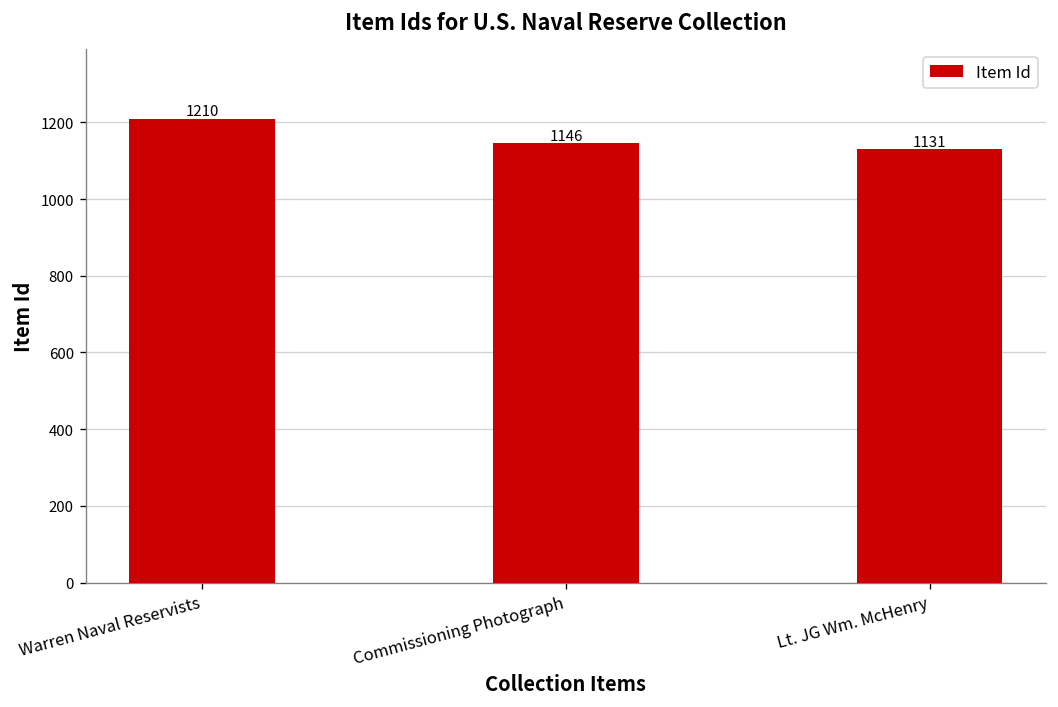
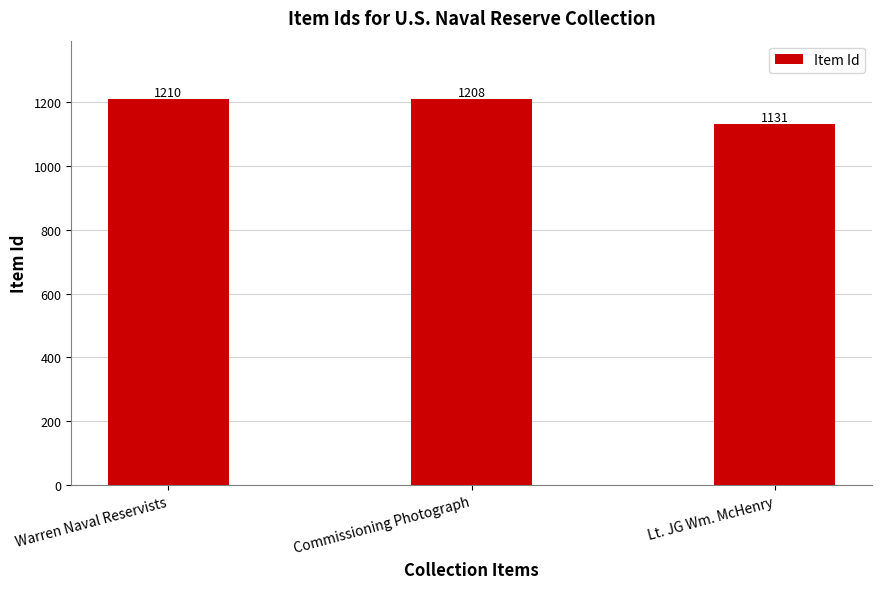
Commissioning Photograph: 1146 -> 1208
